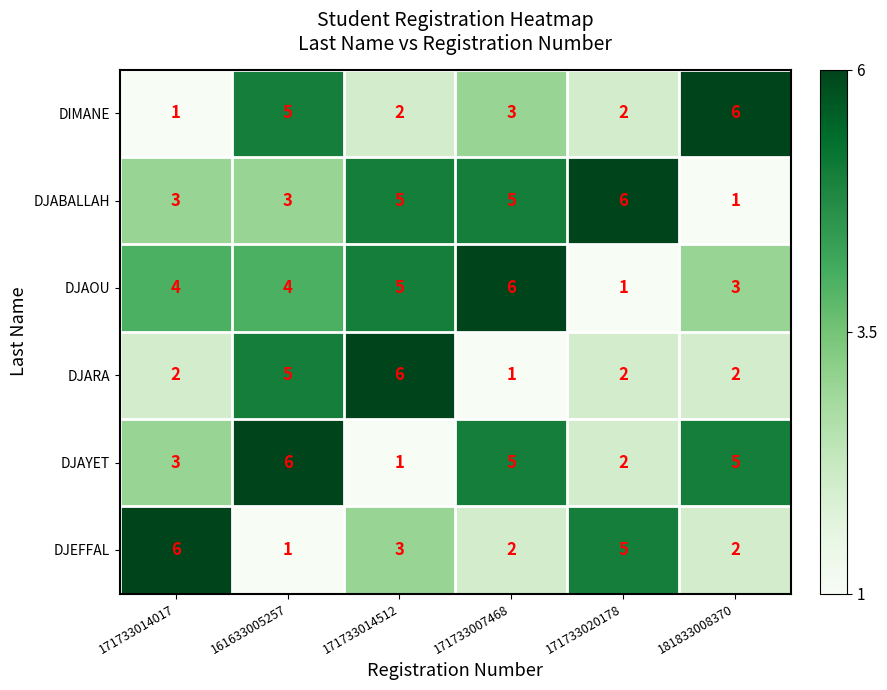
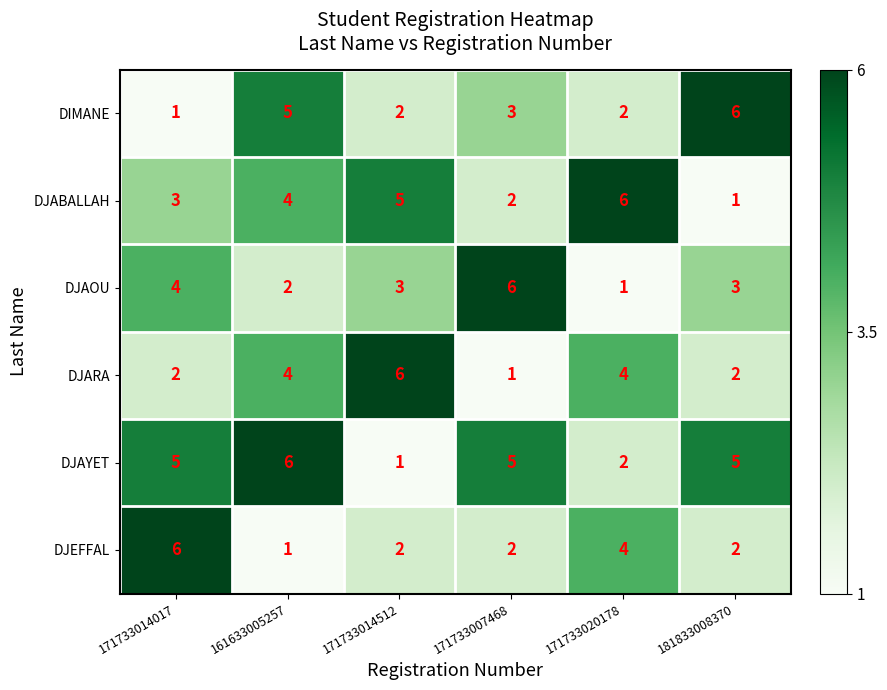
DJABALLAH, 161633005257: 3 -> 4
DJABALLAH, 171733007468: 5 -> 2
DJAOU, 161633005257: 4 -> 2
DJAOU, 171733014512: 5 -> 3
DJARA, 161633005257: 5 -> 4
DJARA, 171733020178: 2 -> 4
DJAYET, 171733014017: 3 -> 5
DJEFFAL, 171733014512: 3 -> 2
DJEFFAL, 171733020178: 5 -> 4
